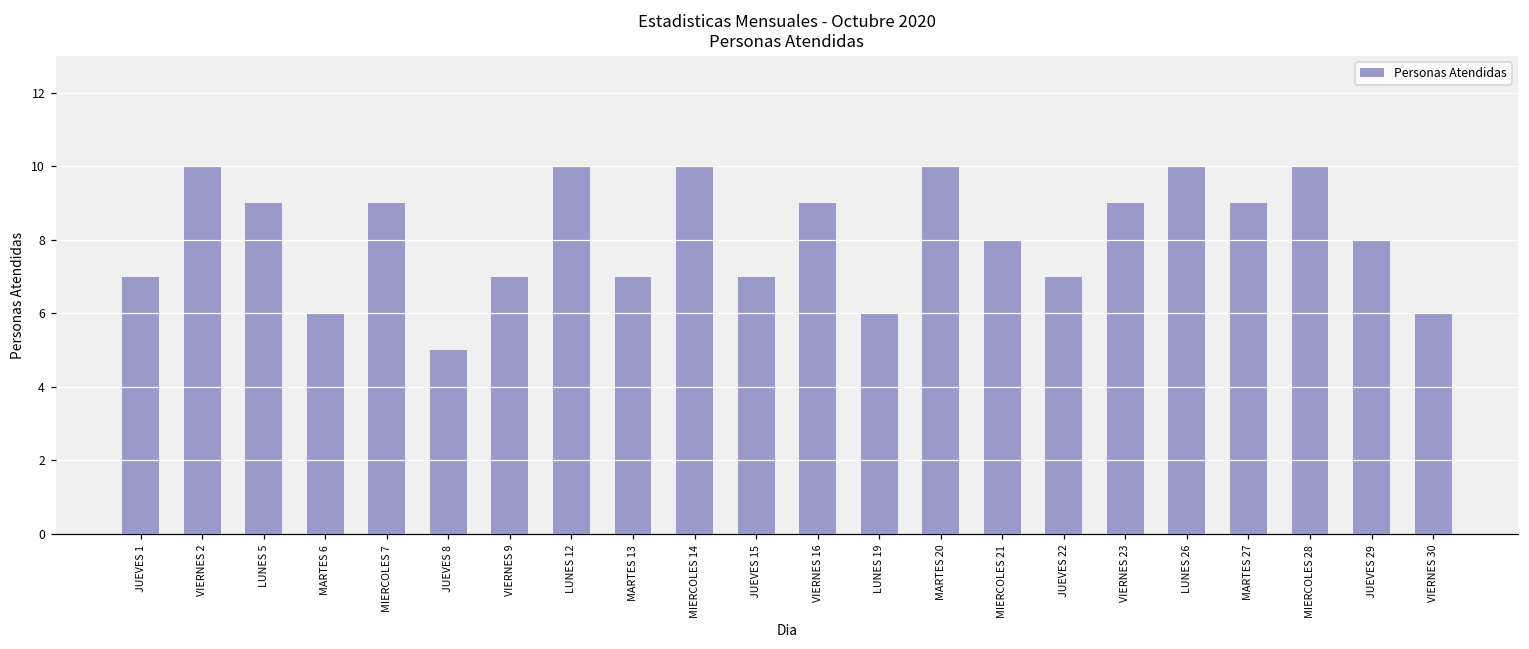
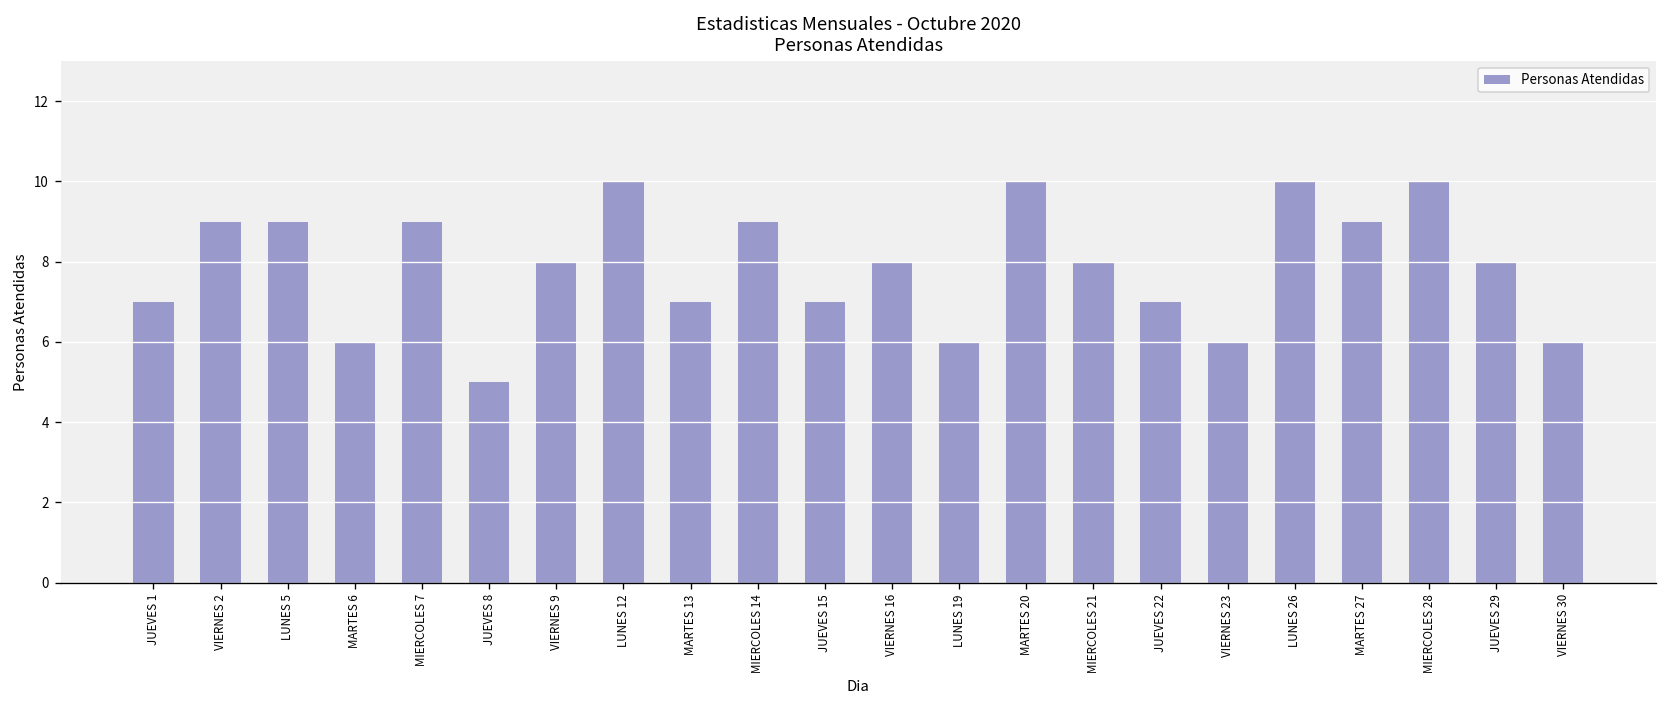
VIERNES 2: 10 -> 9
VIERNES 9: 7 -> 8
MIERCOLES 14: 10 -> 9
VIERNES 16: 9 -> 8
VIERNES 23: 9 -> 6
